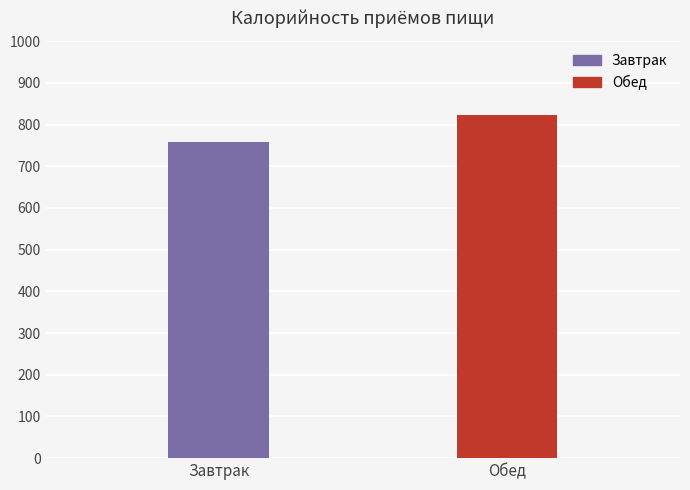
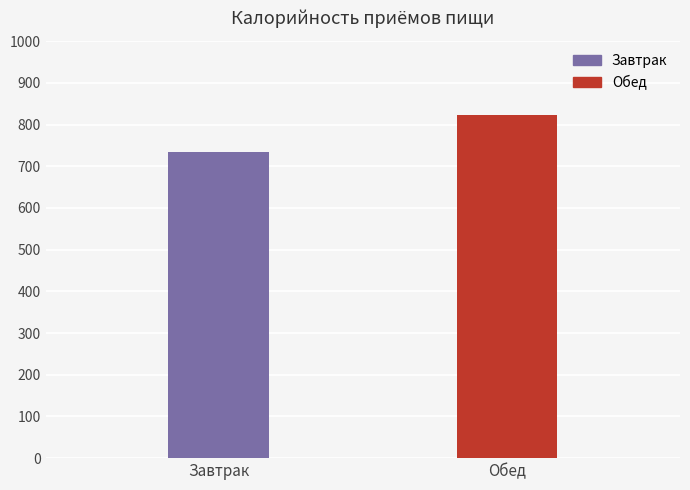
Завтрак: 760 -> 740
